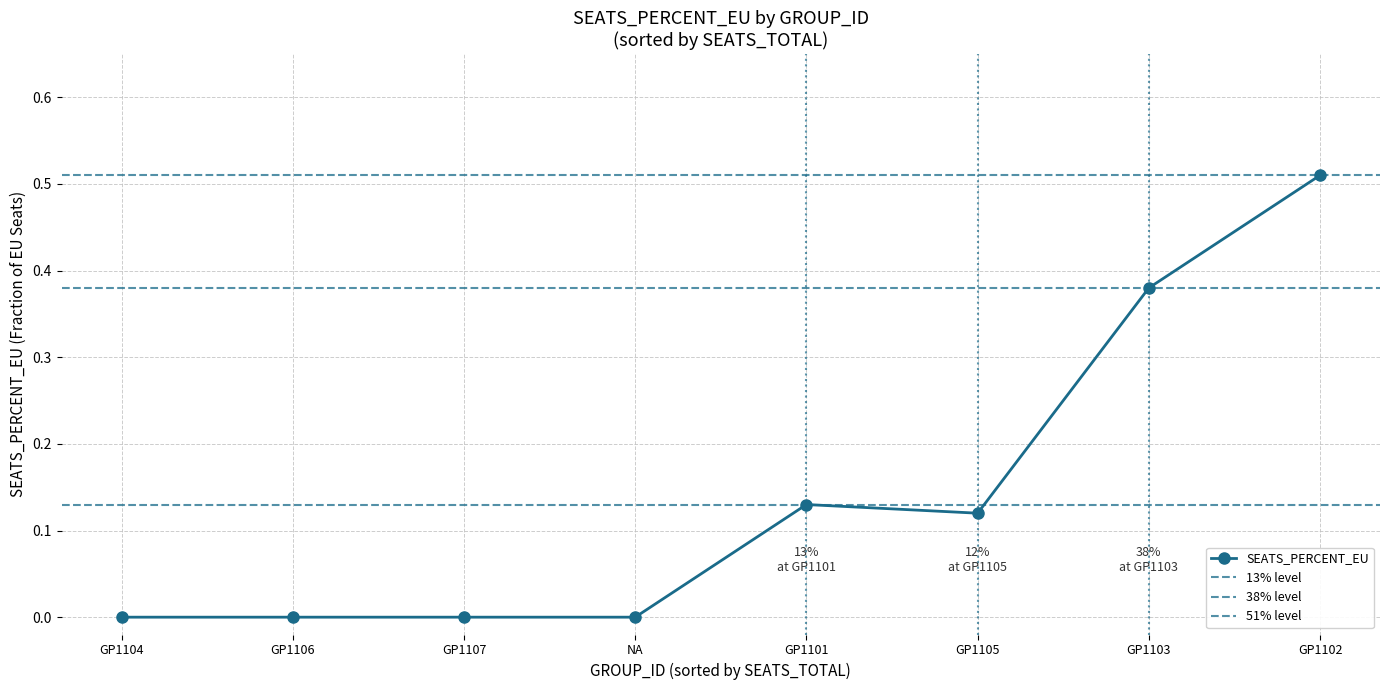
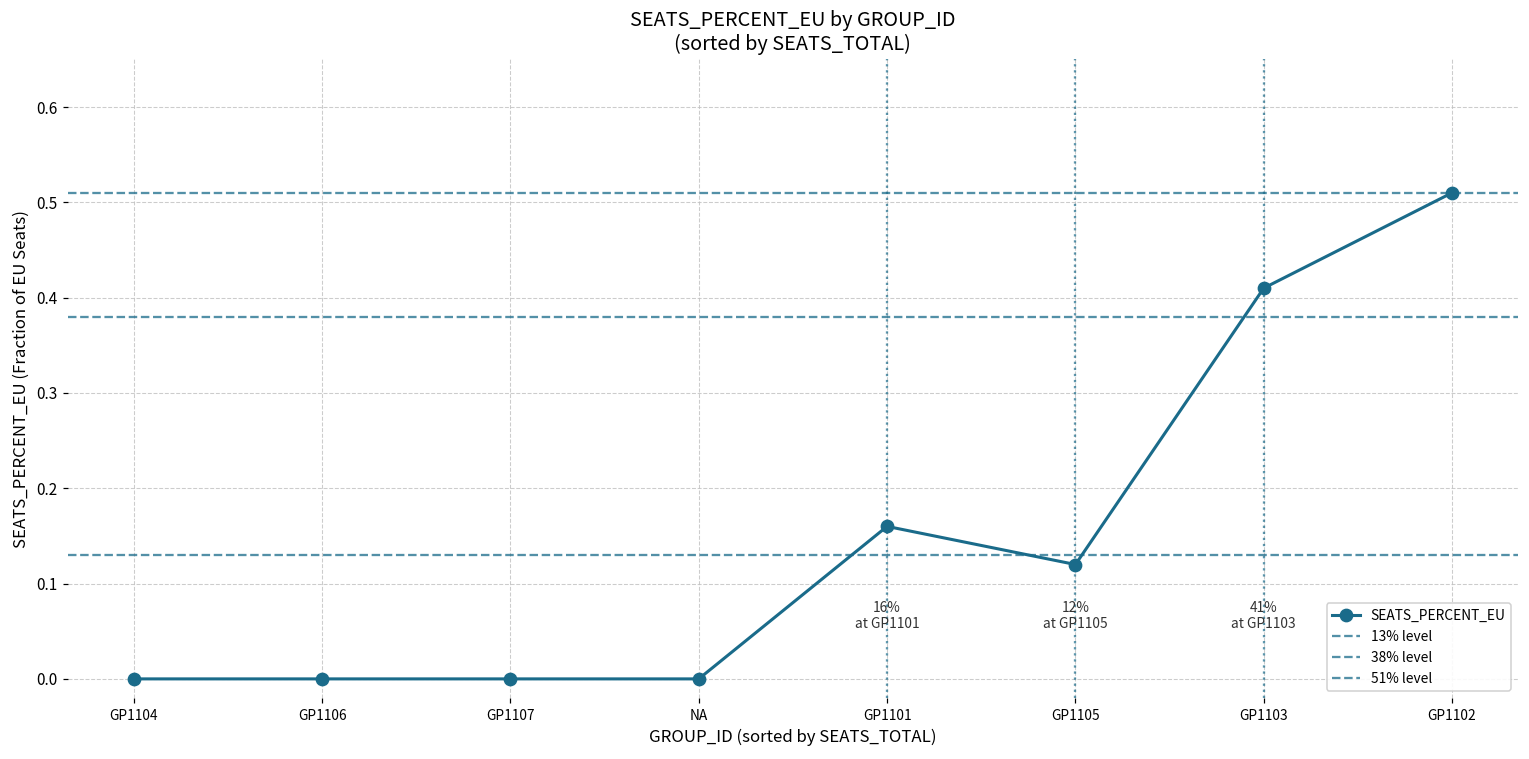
GP1101: 13% -> 16%
GP1103: 38% -> 41%
